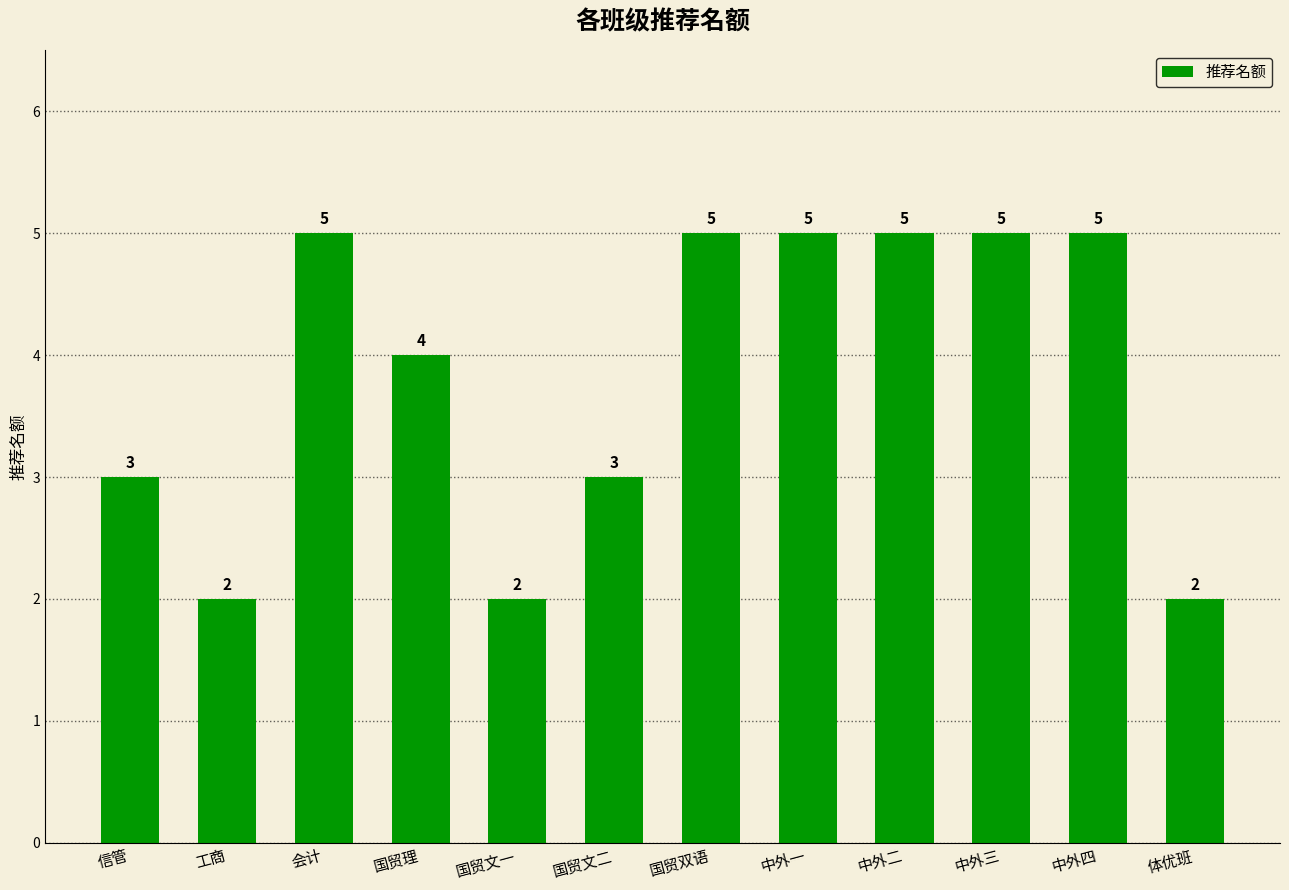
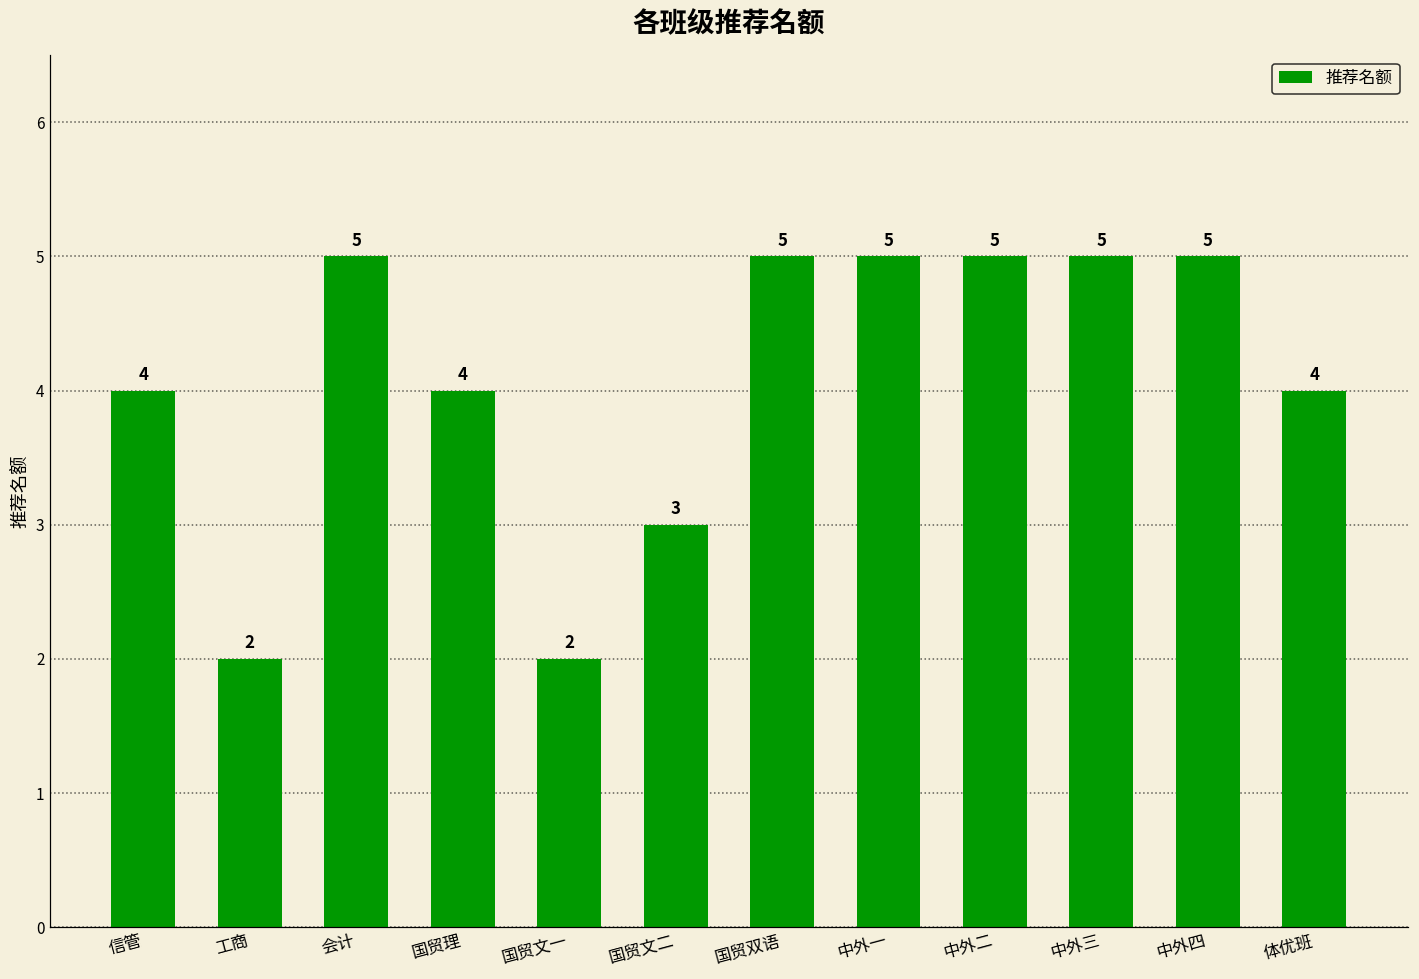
信管: 3 -> 4
体优班: 2 -> 4
